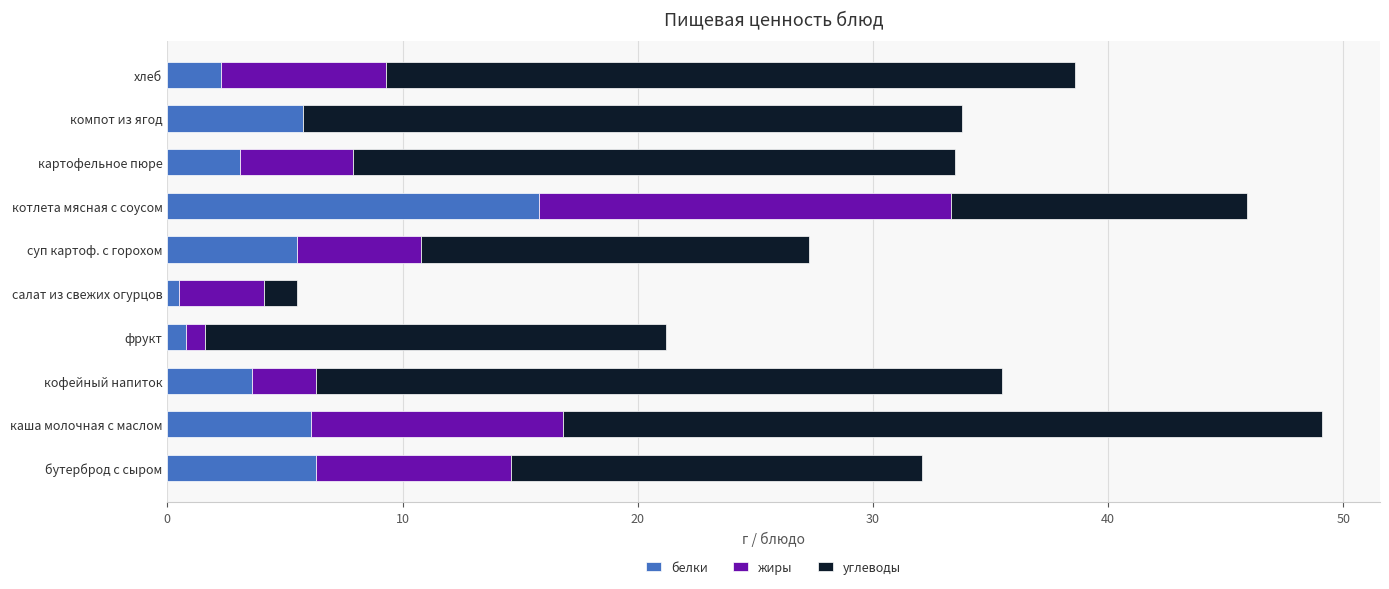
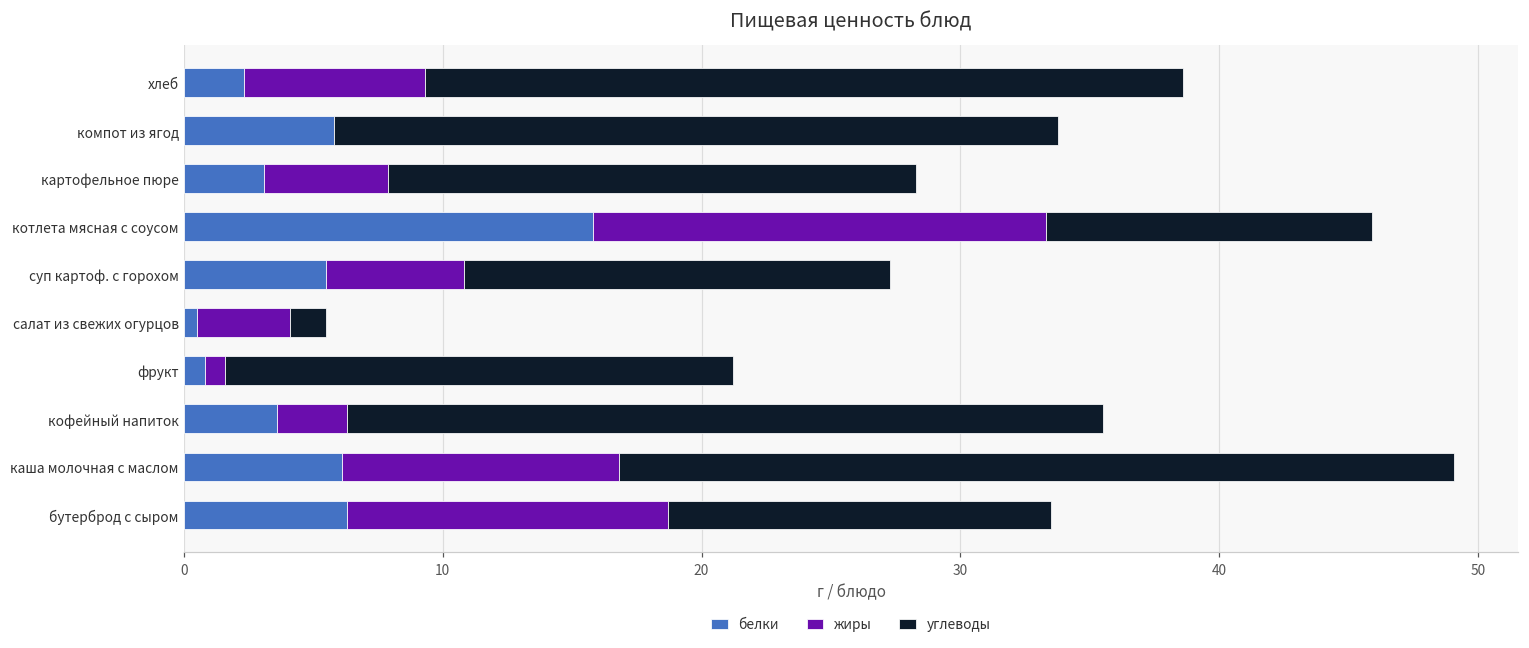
углеводы, картофельное пюре: 25.6 -> 20.4
жиры, бутерброд с сыром: 8.3 -> 12.4
углеводы, бутерброд с сыром: 17.5 -> 14.8
